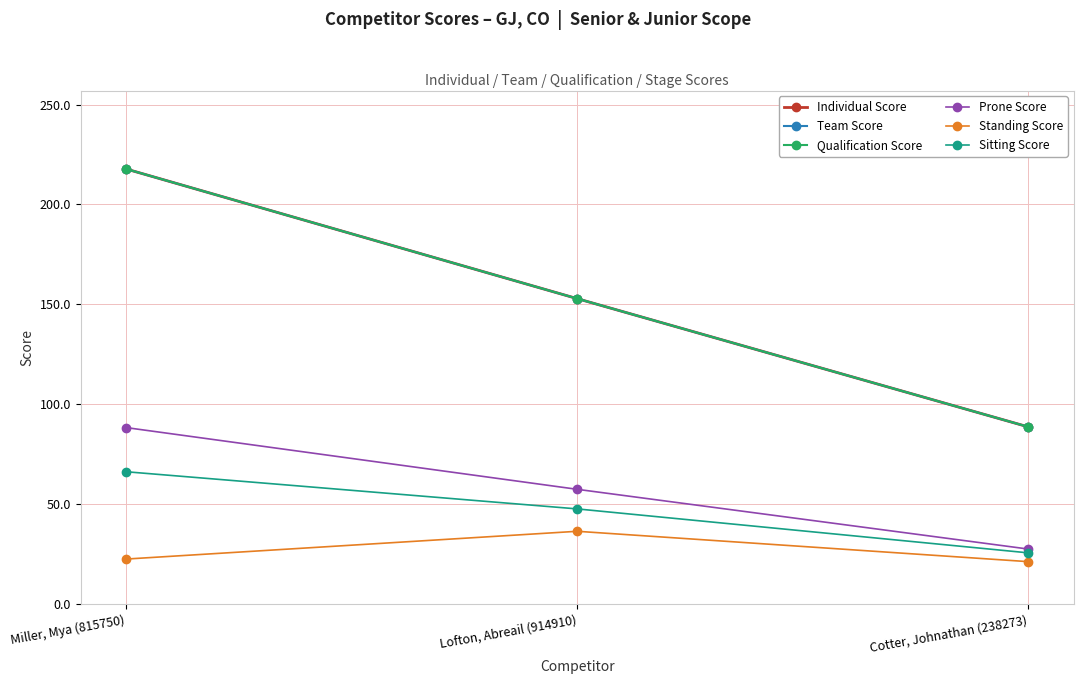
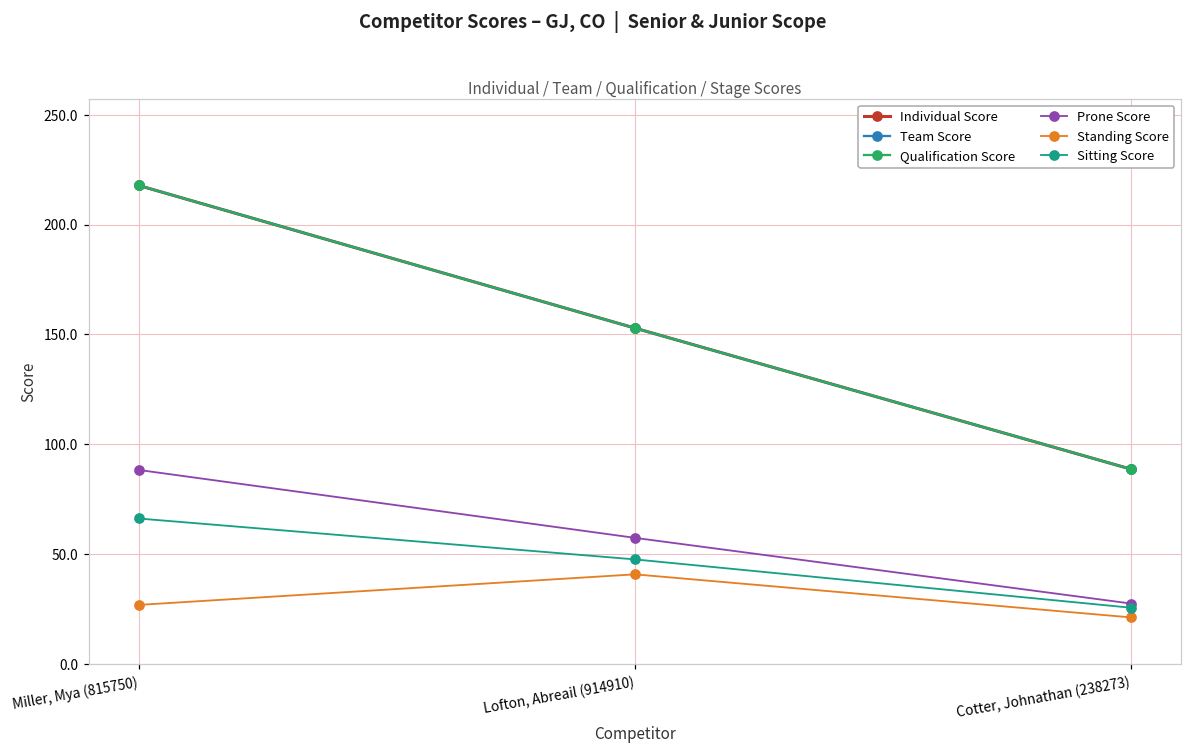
Standing Score, Miller, Mya (815750): 23 -> 27
Standing Score, Lofton, Abreail (914910): 37 -> 41
